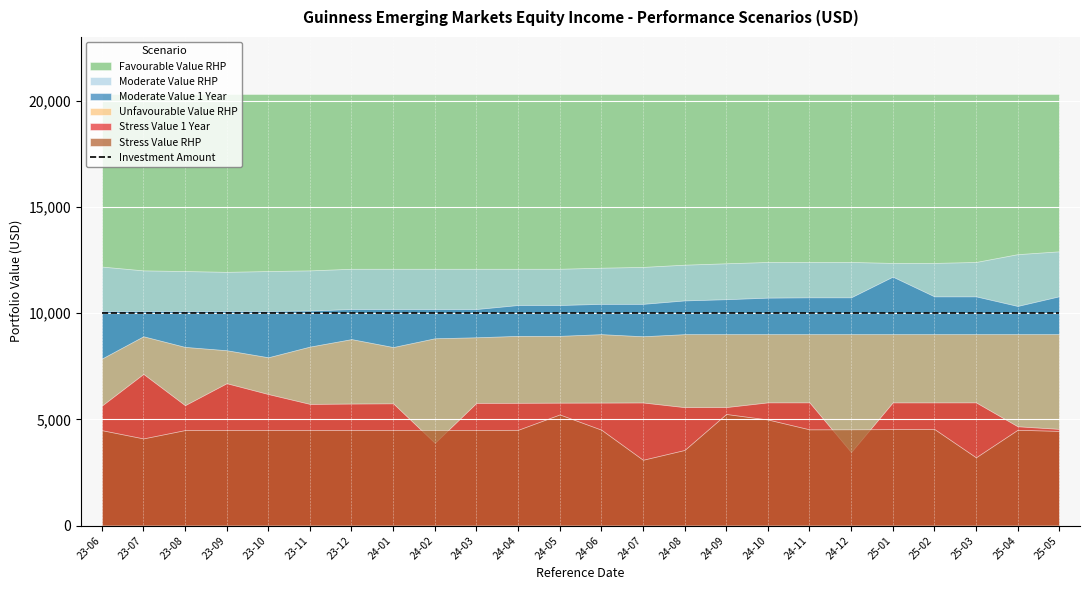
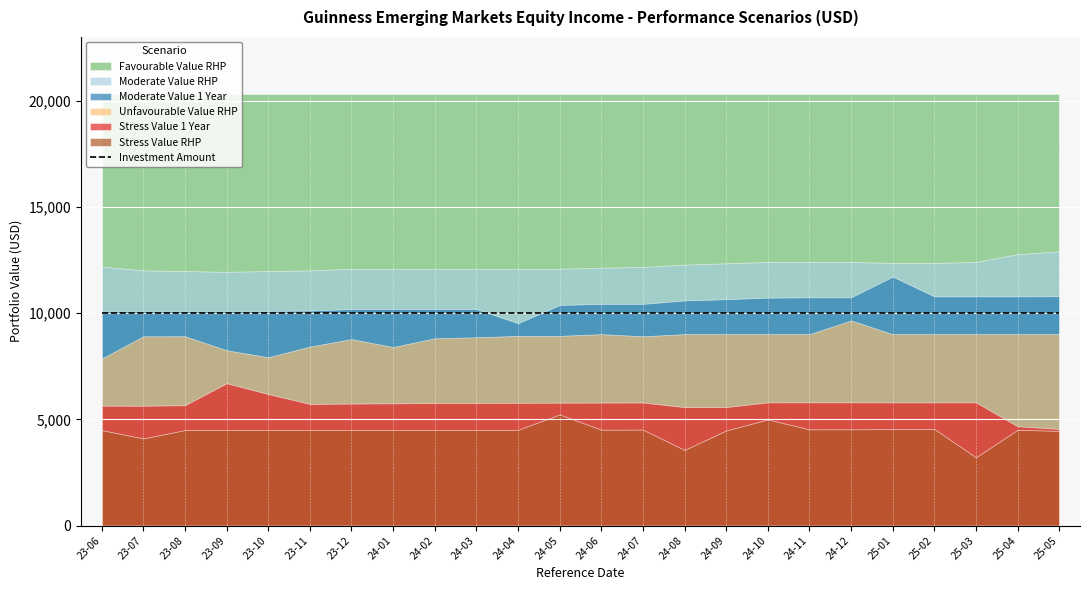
Stress Value 1 Year, 23-07: 7,100 -> 5,600
Unfavourable Value RHP, 23-08: 8,400 -> 8,900
Stress Value 1 Year, 24-02: 3,900 -> 5,800
Moderate Value 1 Year, 24-04: 10,400 -> 9,500
Stress Value RHP, 24-07: 3,100 -> 4,500
Stress Value RHP, 24-09: 5,300 -> 4,500
Unfavourable Value RHP, 24-12: 9,000 -> 9,700
Stress Value 1 Year, 24-12: 3,500 -> 5,800
Moderate Value 1 Year, 25-04: 10,300 -> 10,800
